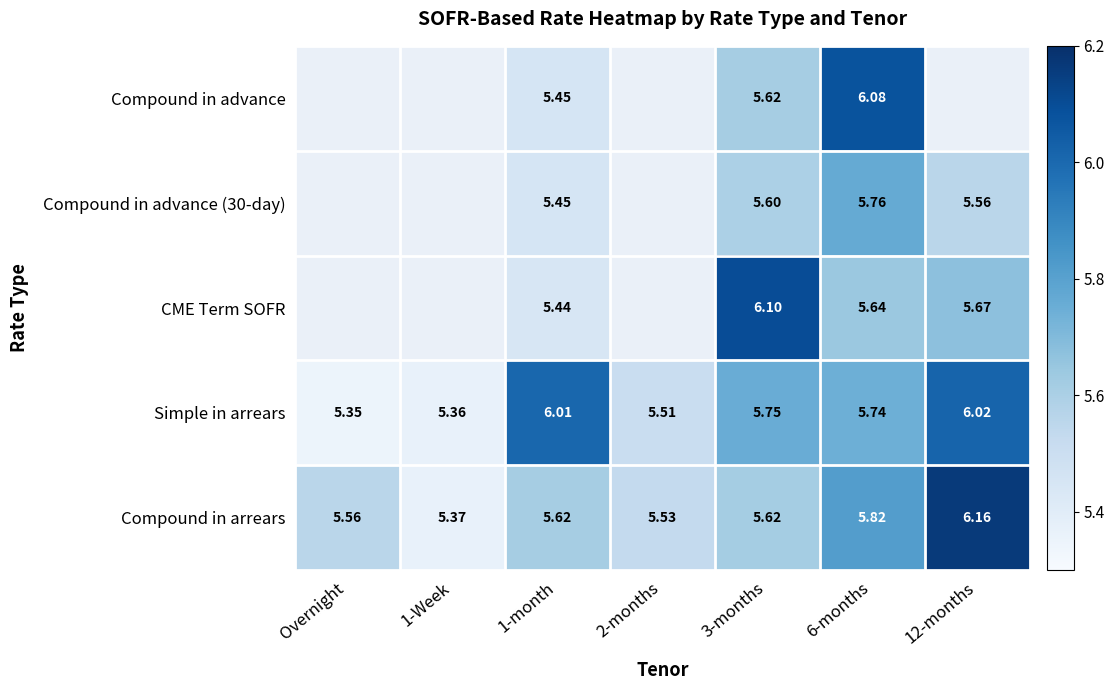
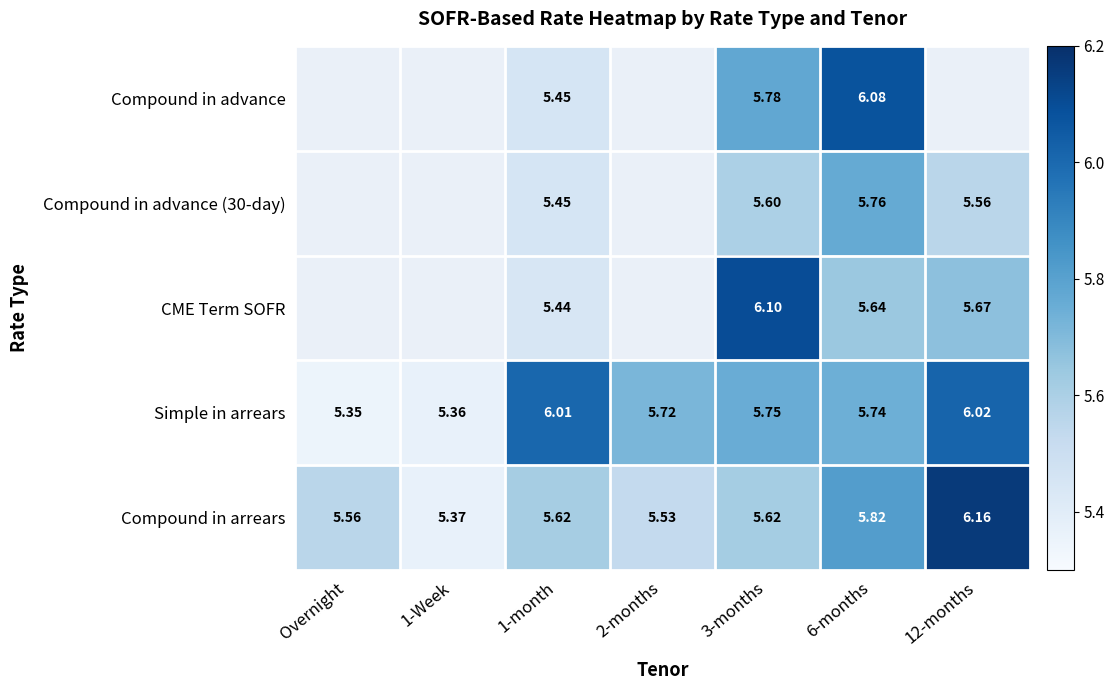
Compound in advance, 3-months: 5.62 -> 5.78
Simple in arrears, 2-months: 5.51 -> 5.72
